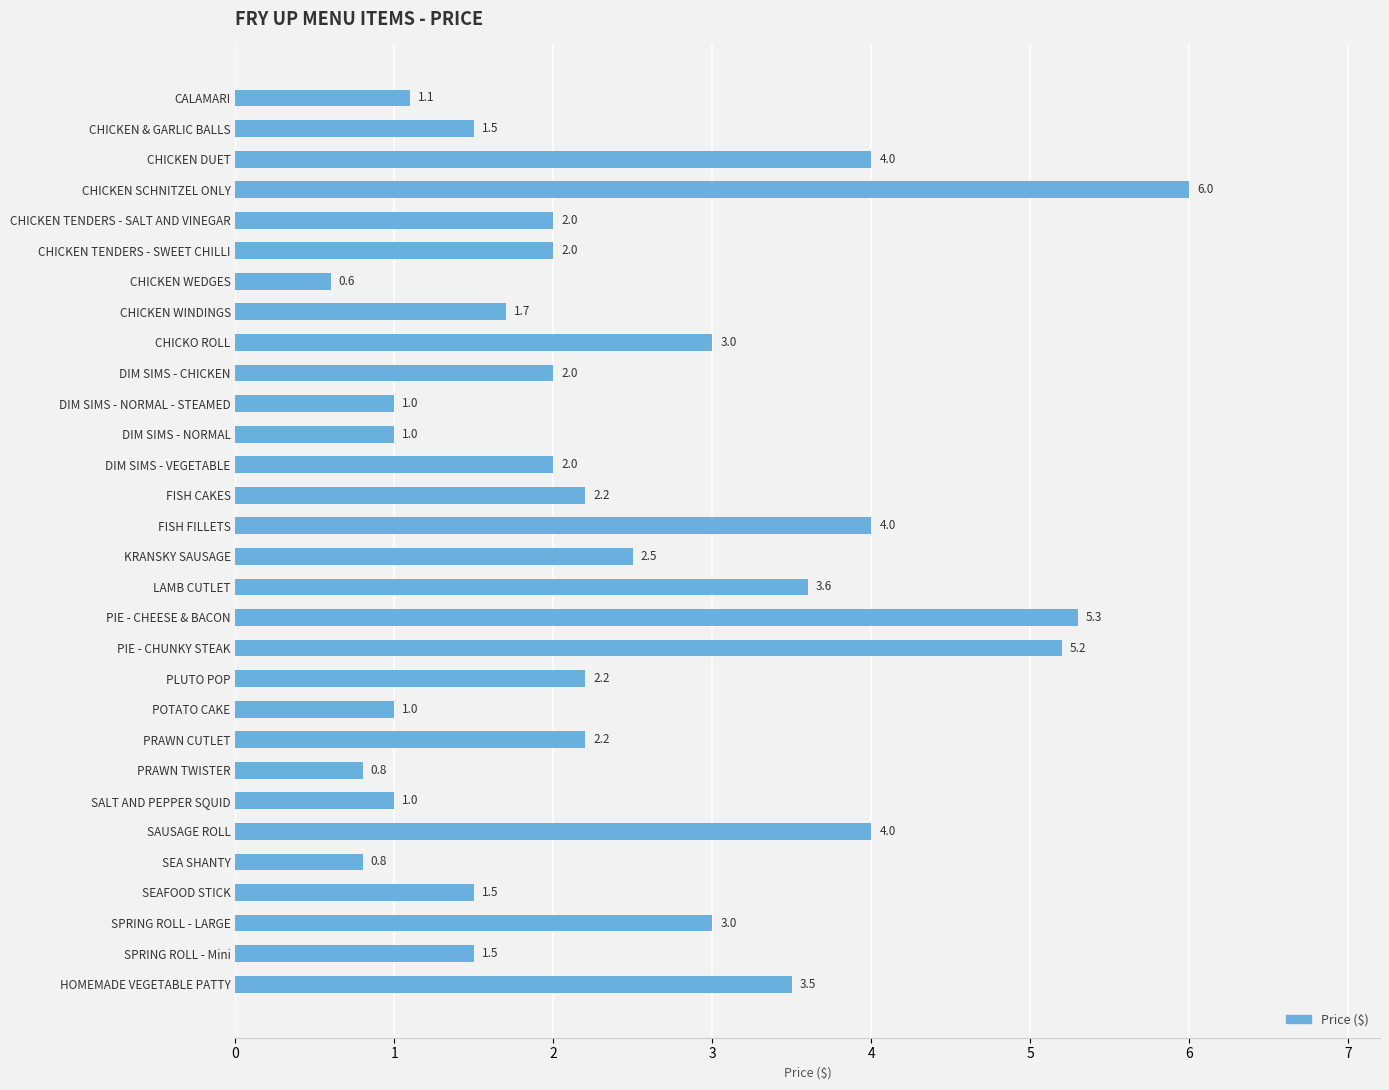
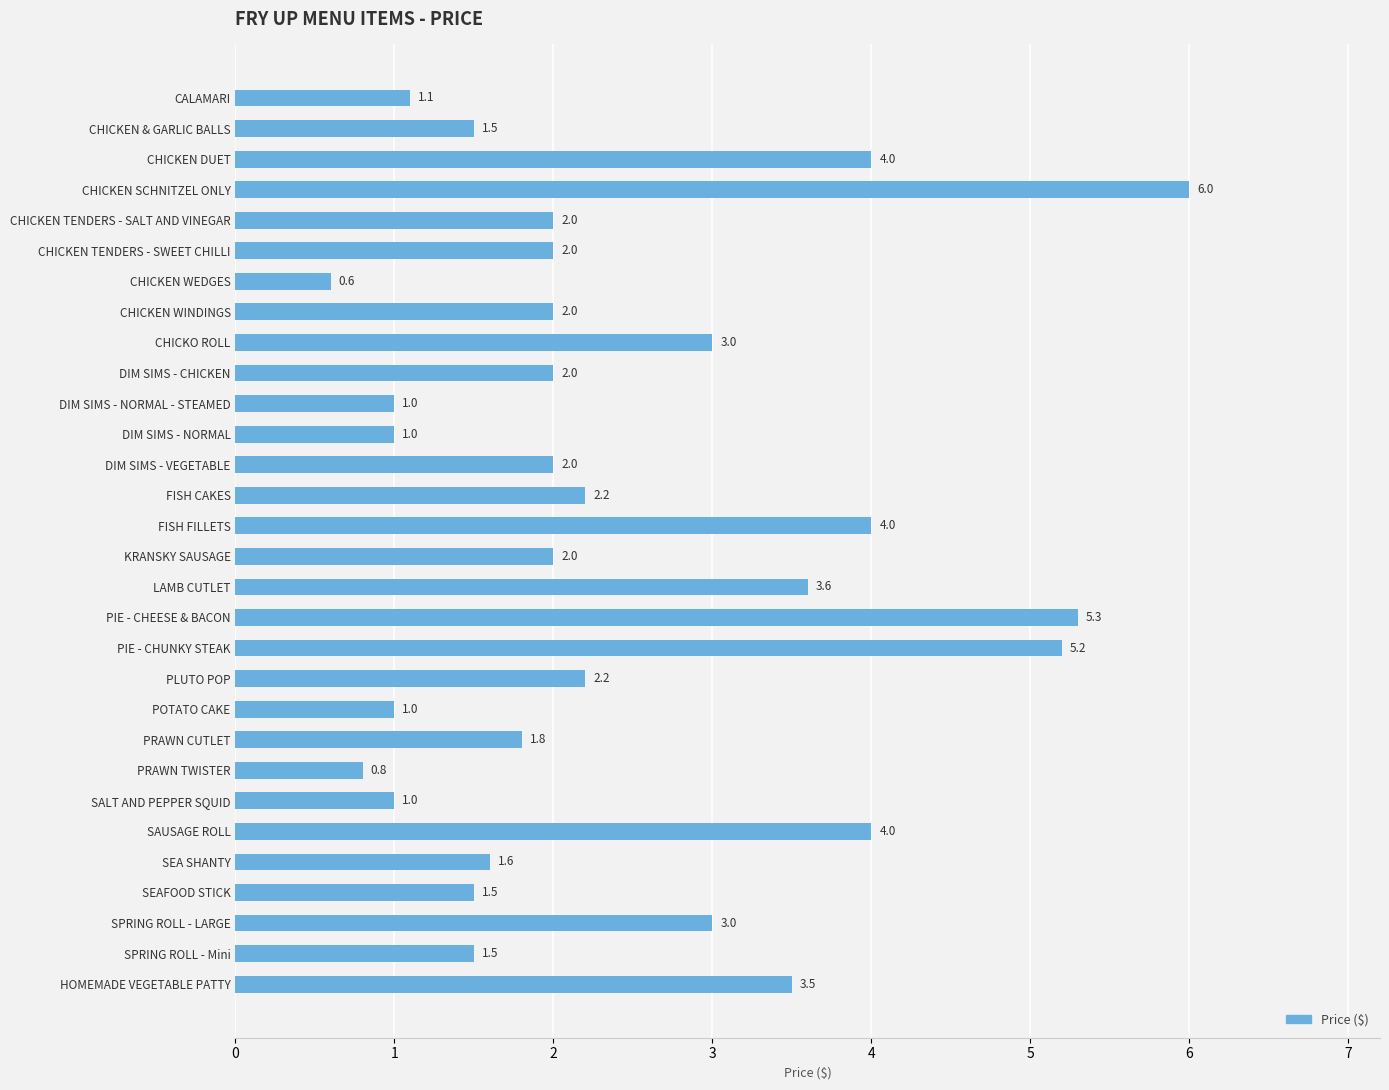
CHICKEN WINDINGS: 1.7 -> 2.0
KRANSKY SAUSAGE: 2.5 -> 2.0
PRAWN CUTLET: 2.2 -> 1.8
SEA SHANTY: 0.8 -> 1.6
